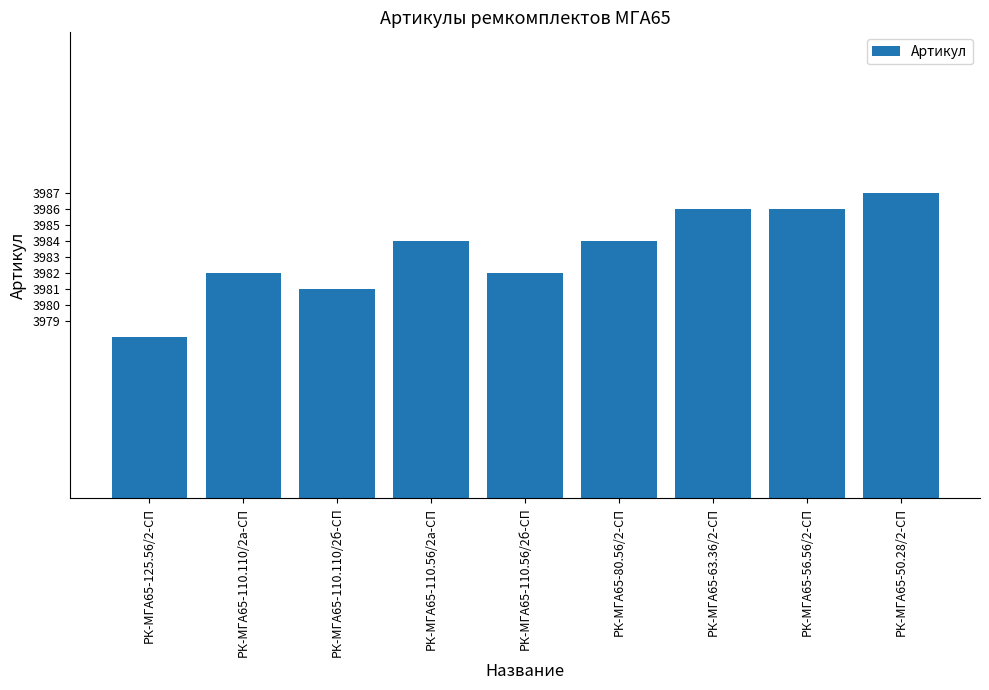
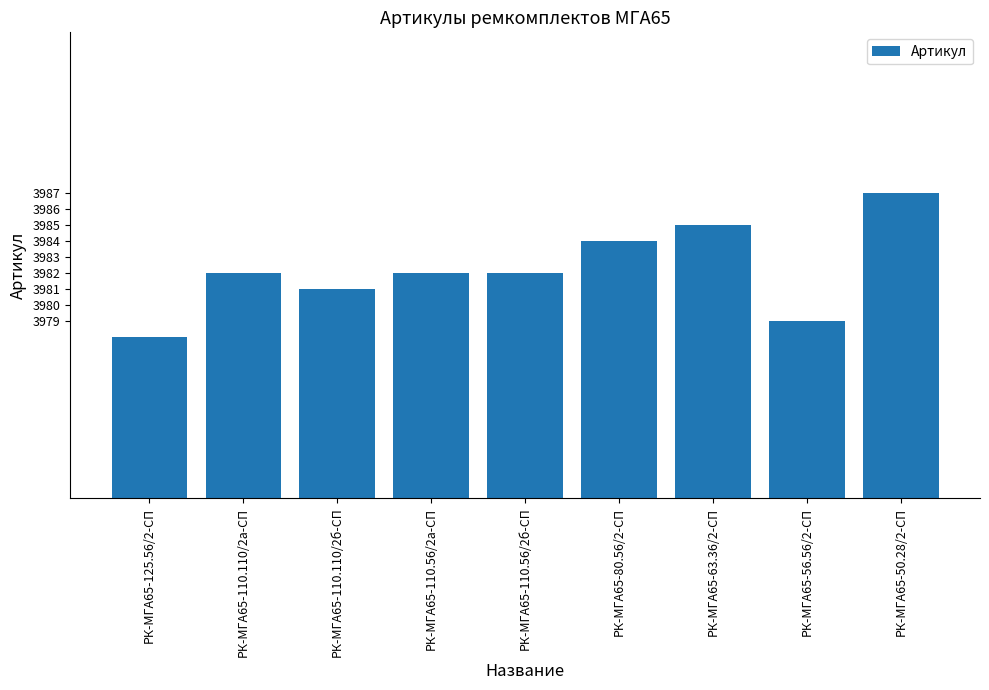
РК-МГА65-110.56/2а-СП: 3984 -> 3982
РК-МГА65-63.36/2-СП: 3986 -> 3985
РК-МГА65-56.56/2-СП: 3986 -> 3979
